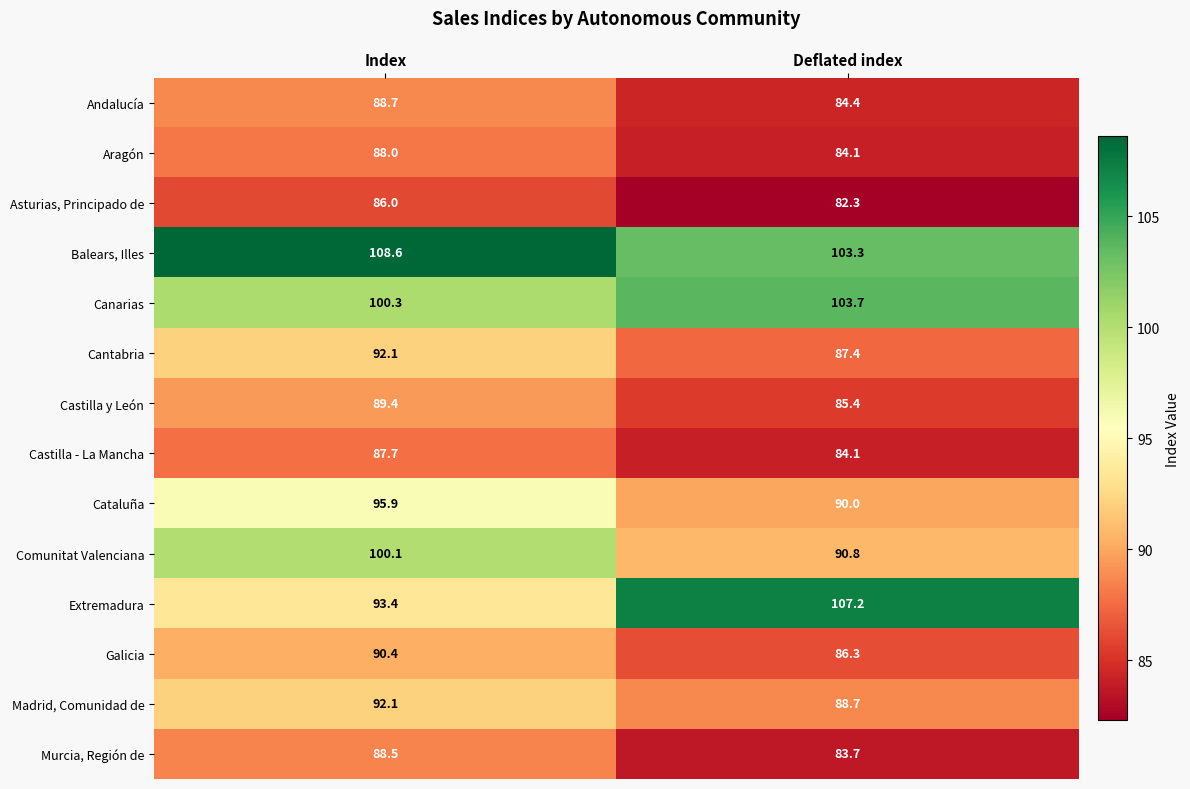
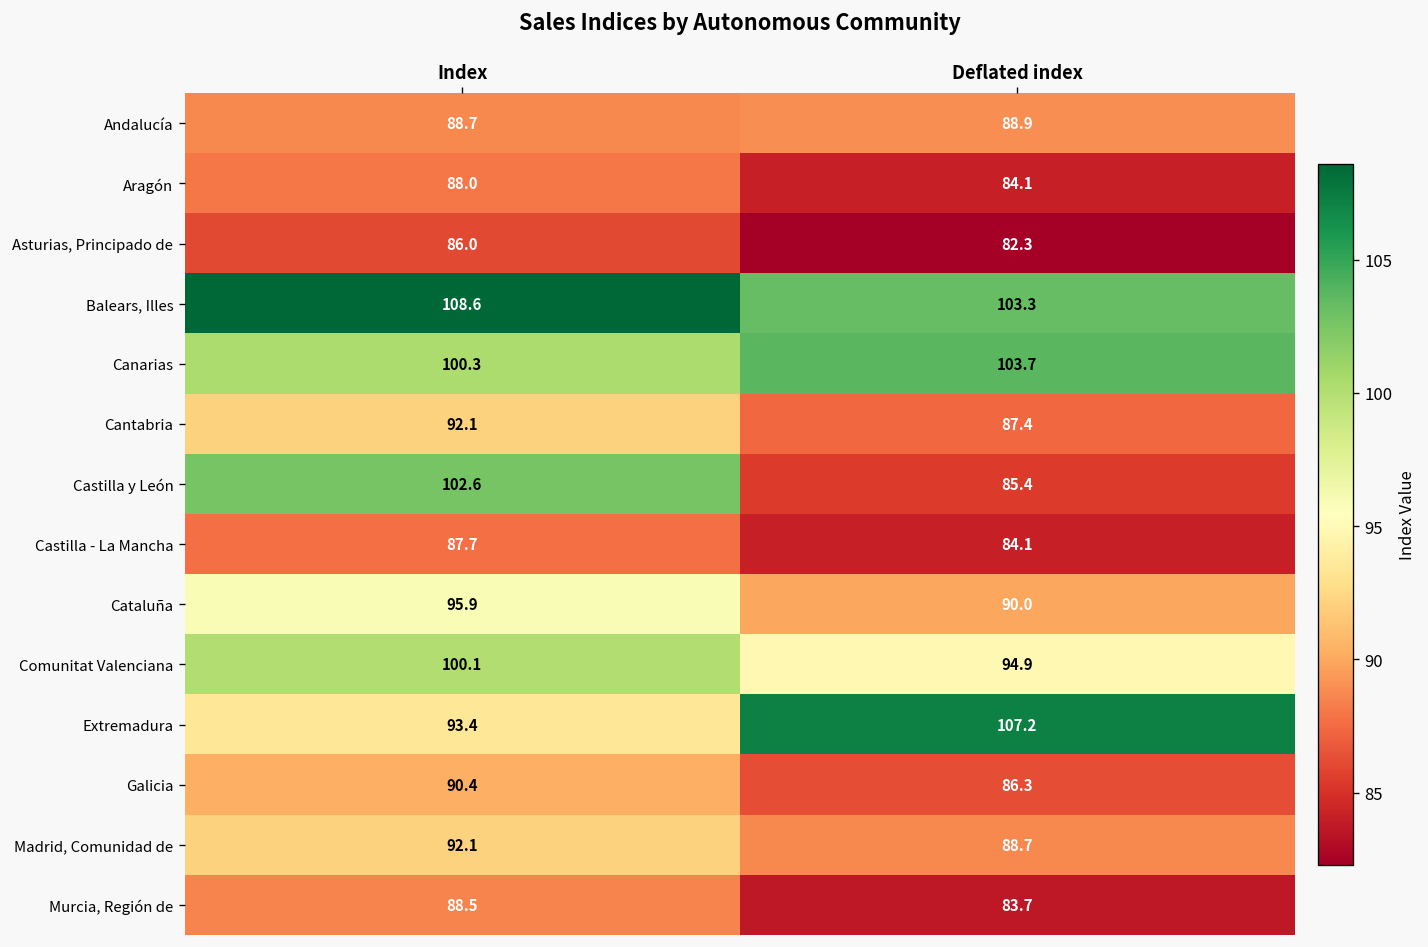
Andalucía, Deflated index: 84.4 -> 88.9
Castilla y León, Index: 89.4 -> 102.6
Comunitat Valenciana, Deflated index: 90.8 -> 94.9
